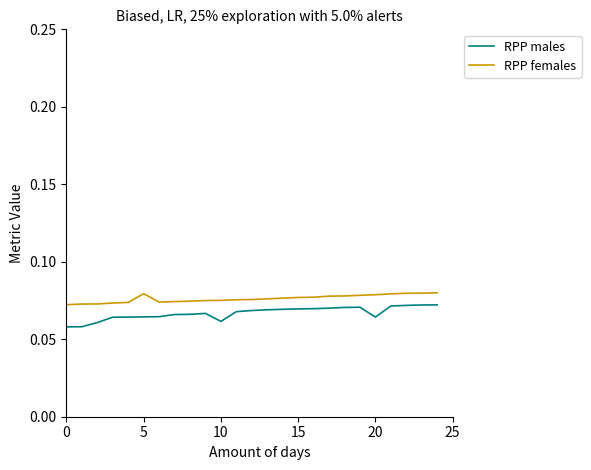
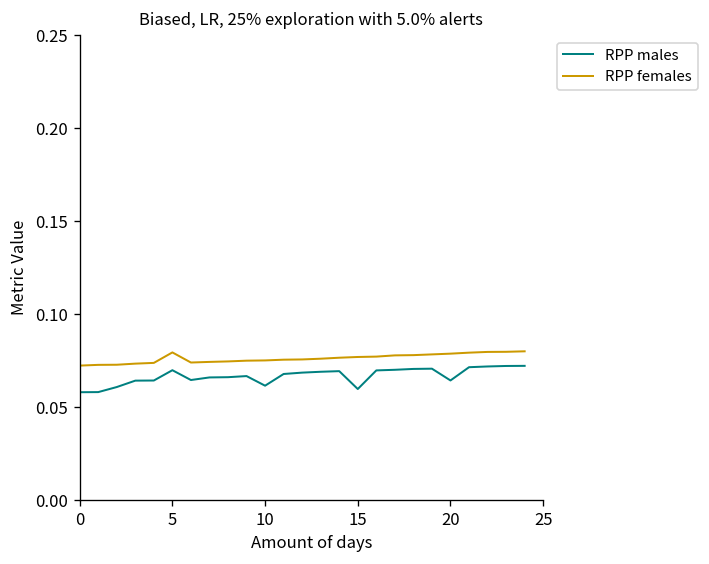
RPP males, 5: 0.064 -> 0.070
RPP males, 15: 0.070 -> 0.060
